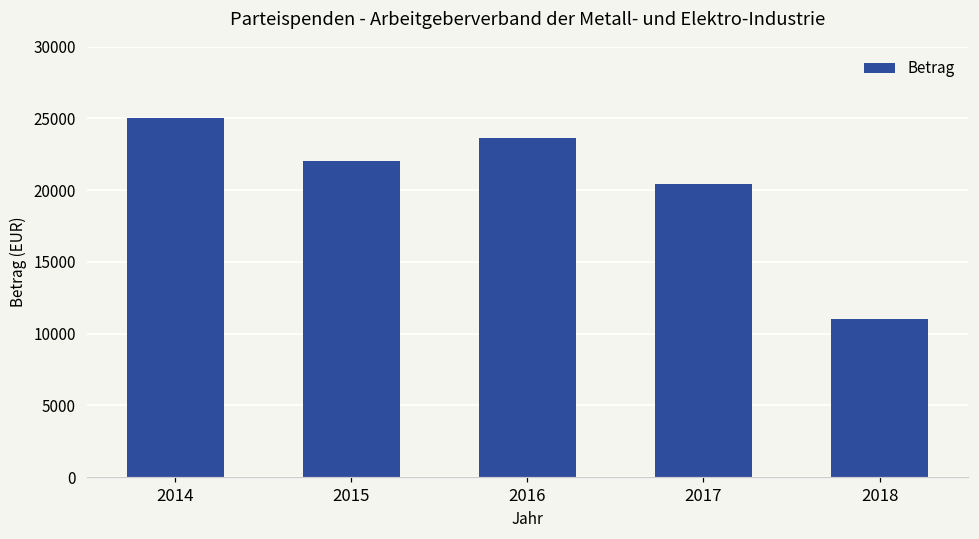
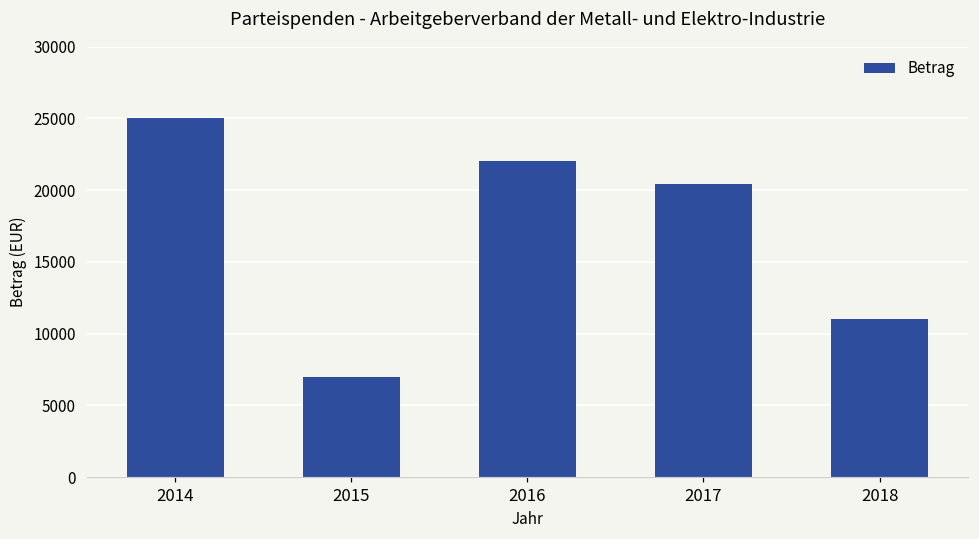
2015: 22000 -> 7000
2016: 23700 -> 22000
